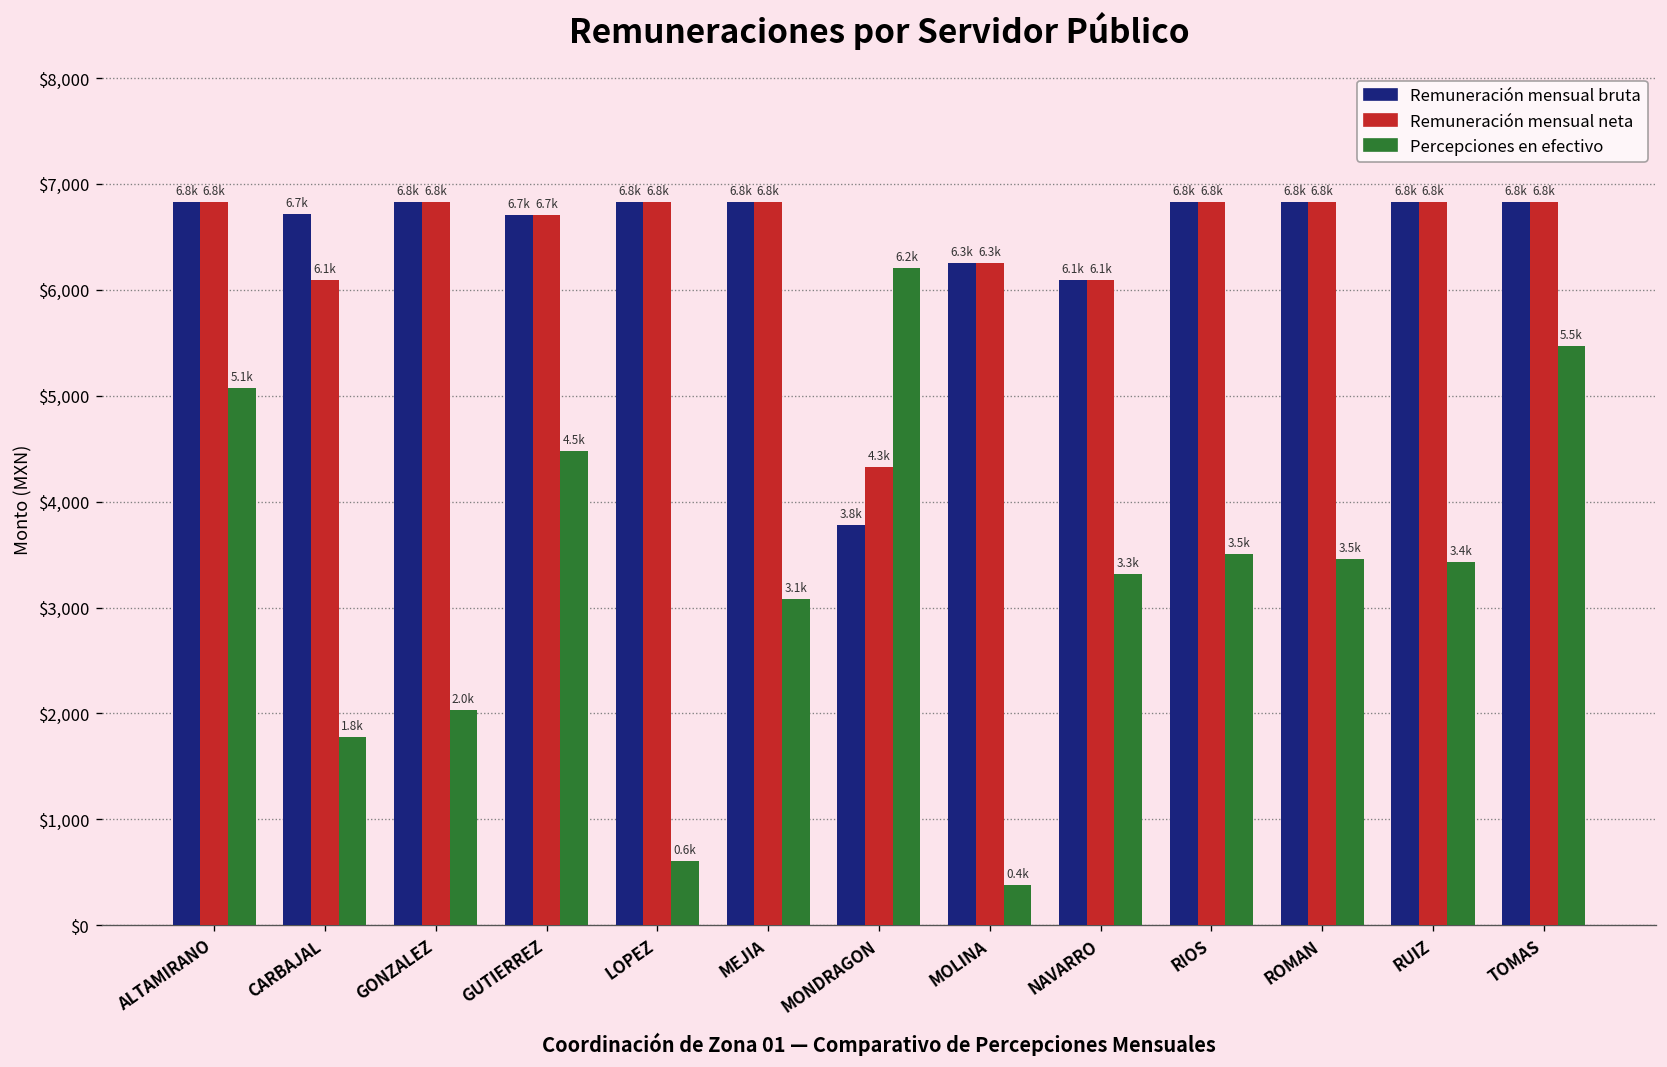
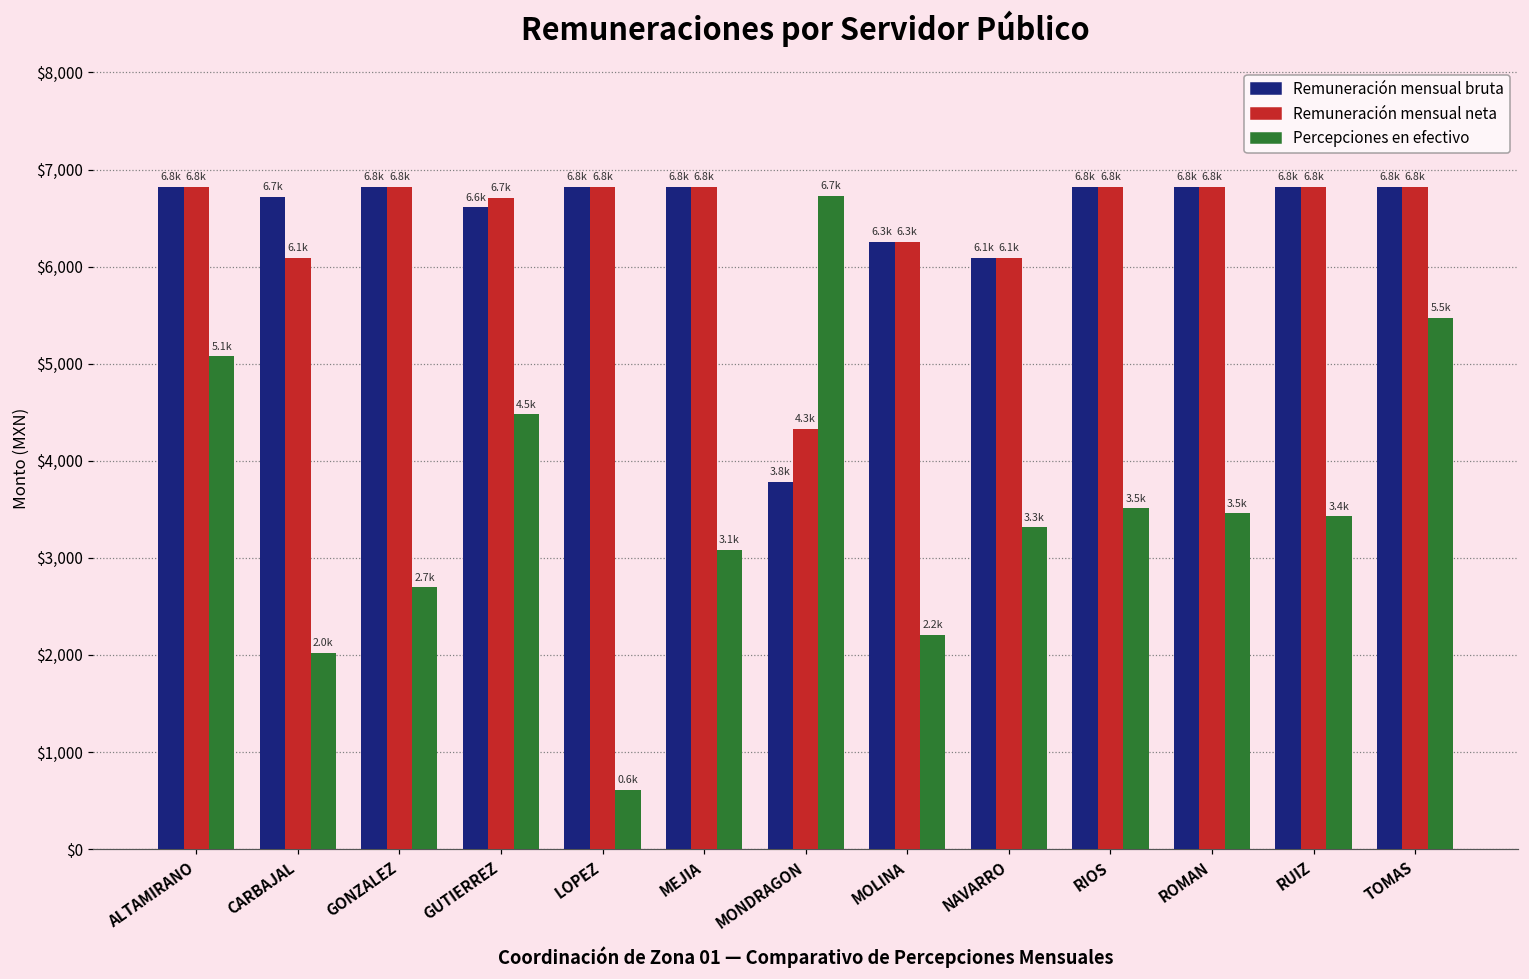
Percepciones en efectivo, CARBAJAL: 1.8k -> 2.0k
Percepciones en efectivo, GONZALEZ: 2.0k -> 2.7k
Remuneración mensual bruta, GUTIERREZ: 6.7k -> 6.6k
Percepciones en efectivo, MONDRAGON: 6.2k -> 6.7k
Percepciones en efectivo, MOLINA: 0.4k -> 2.2k
